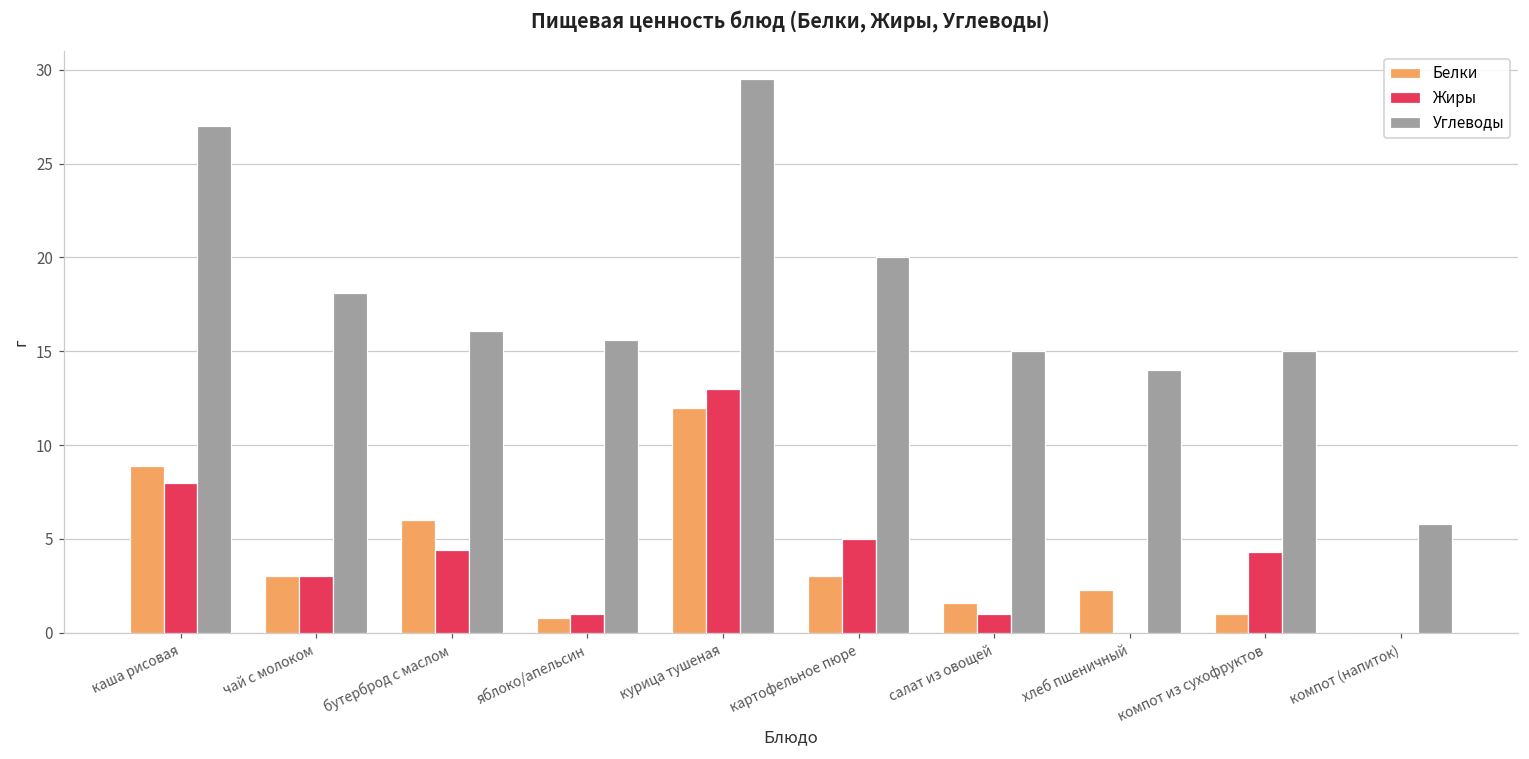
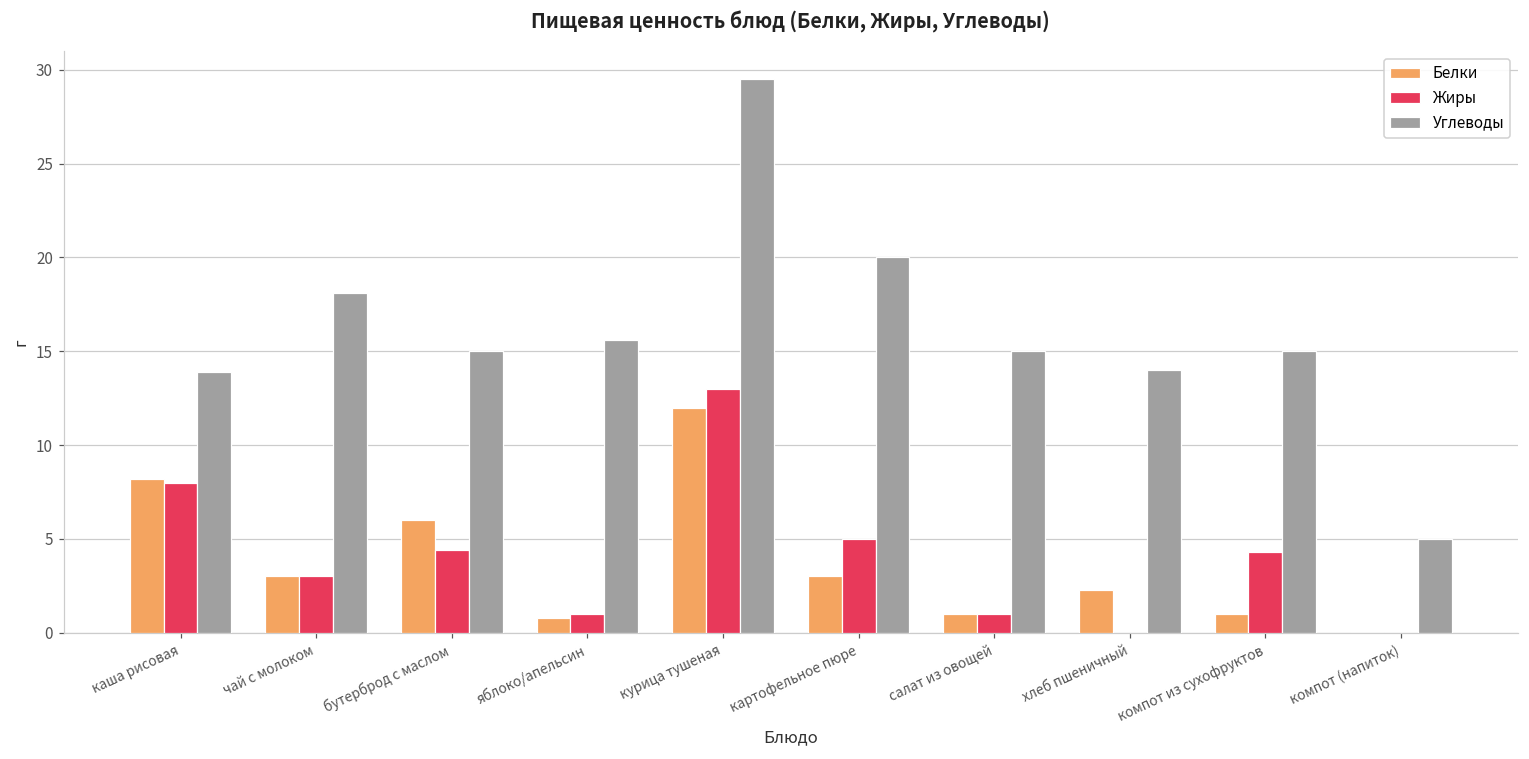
Белки, каша рисовая: 8.9 -> 8.2
Углеводы, каша рисовая: 27.0 -> 13.9
Углеводы, бутерброд с маслом: 16.1 -> 15.0
Белки, салат из овощей: 1.6 -> 1.0
Углеводы, компот (напиток): 5.8 -> 5.0
